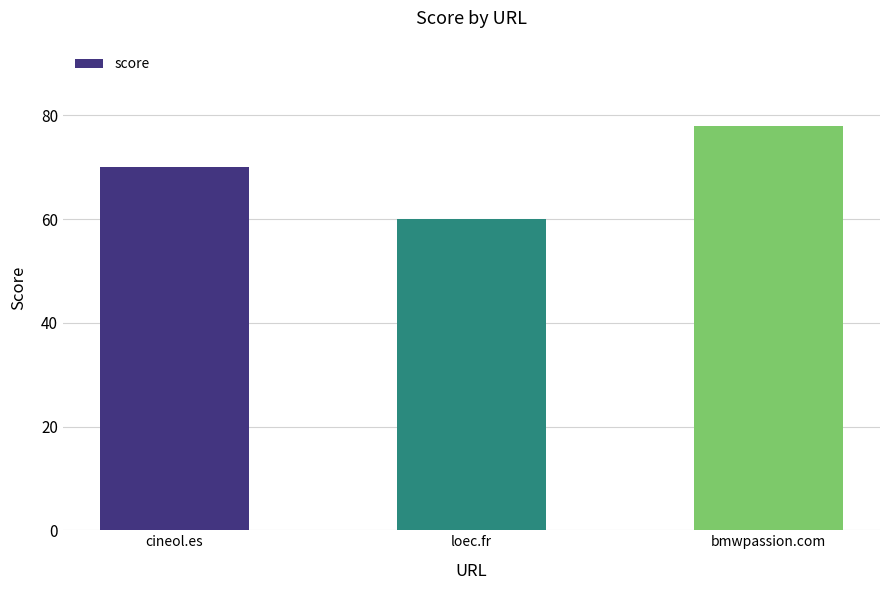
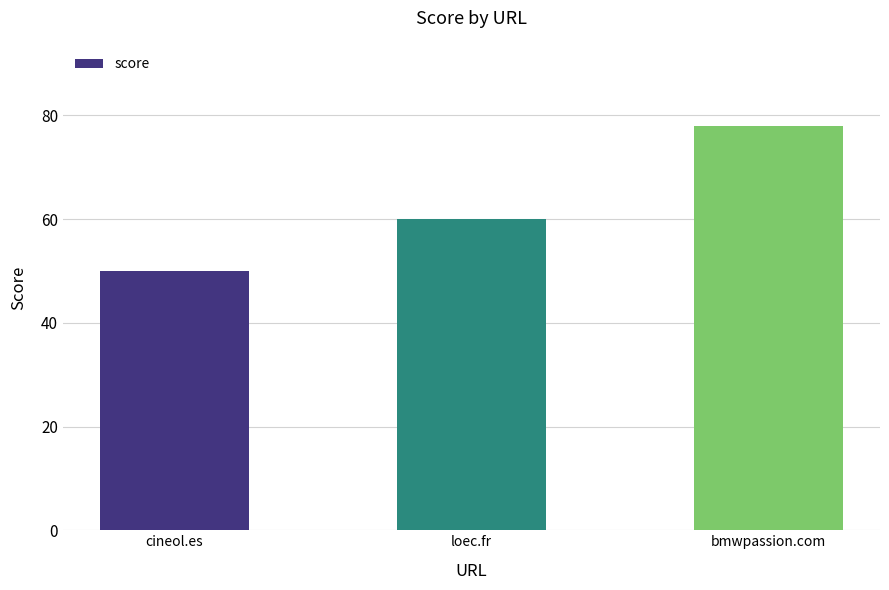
cineol.es: 70 -> 50
